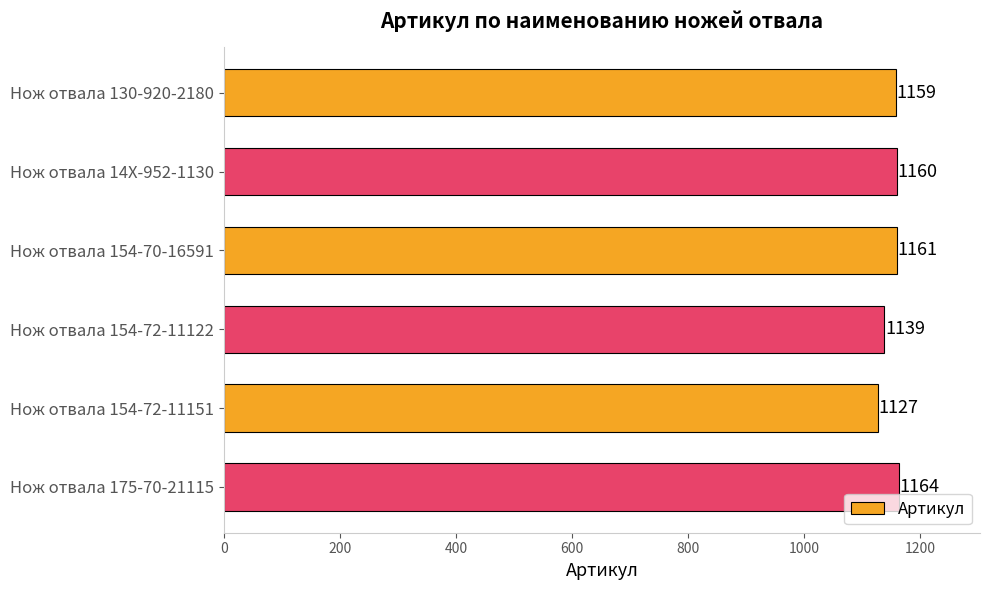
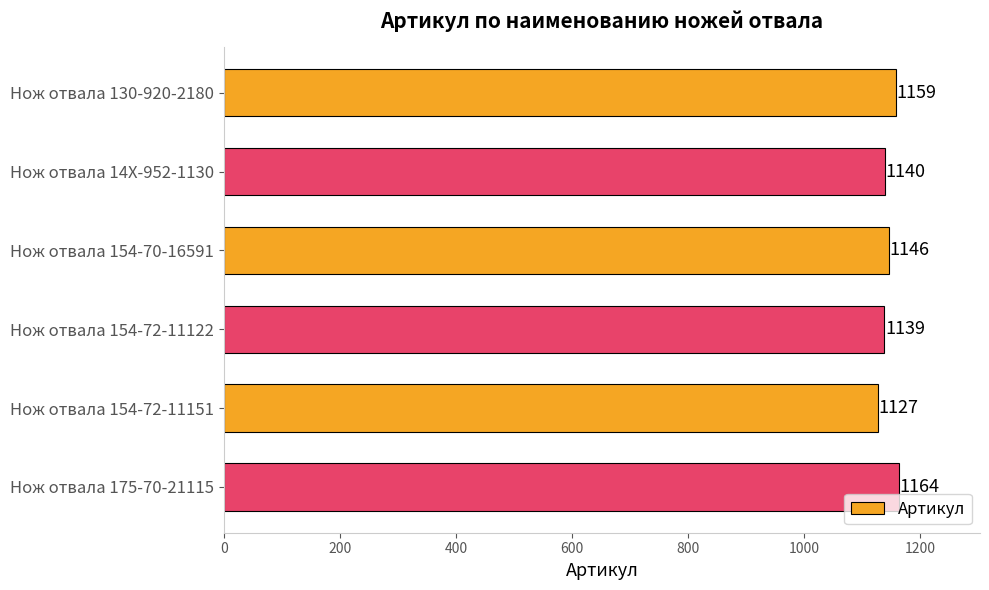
Нож отвала 14X-952-1130: 1160 -> 1140
Нож отвала 154-70-16591: 1161 -> 1146
